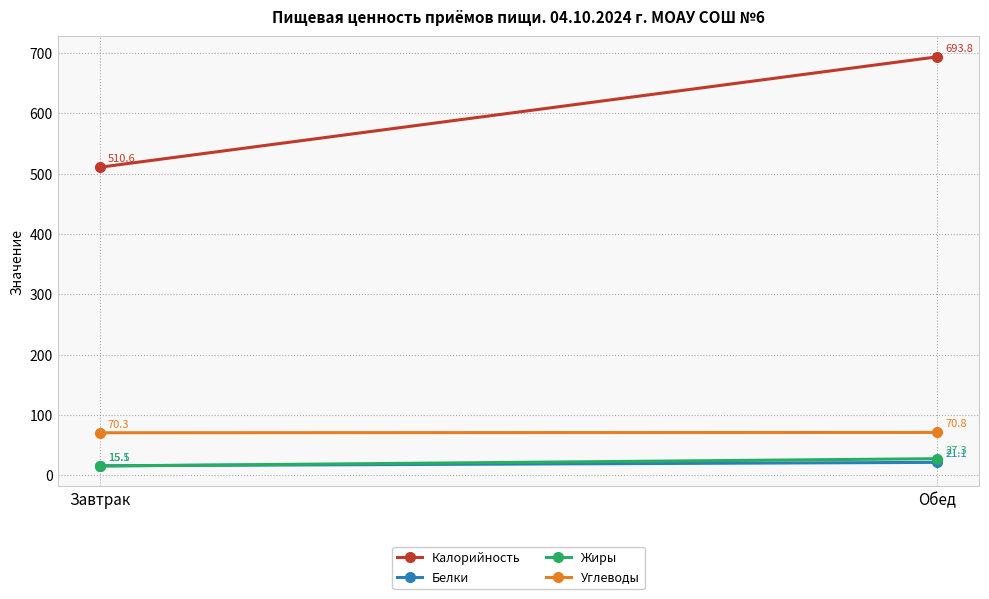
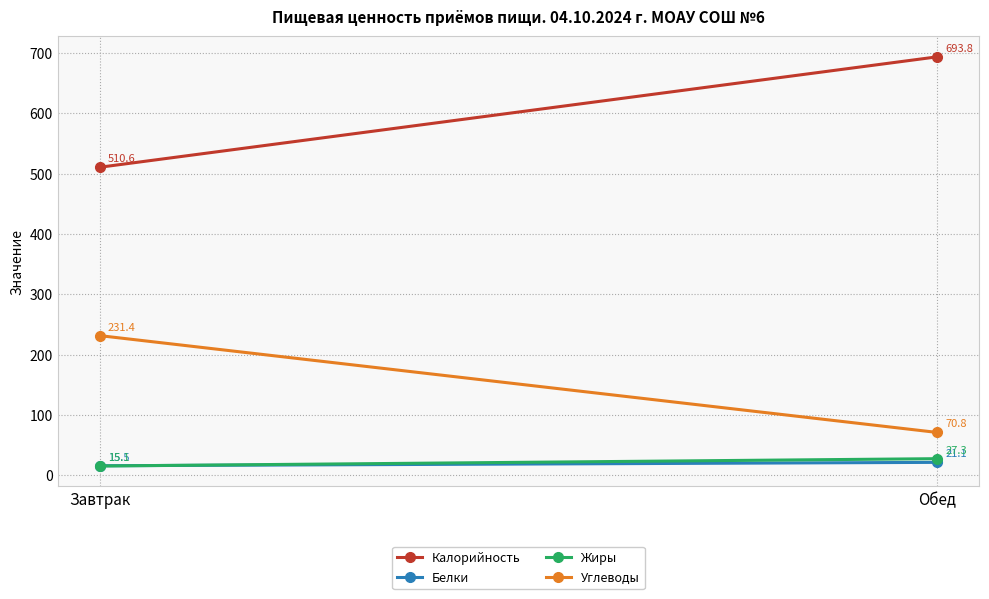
Углеводы, Завтрак: 70.3 -> 231.4
